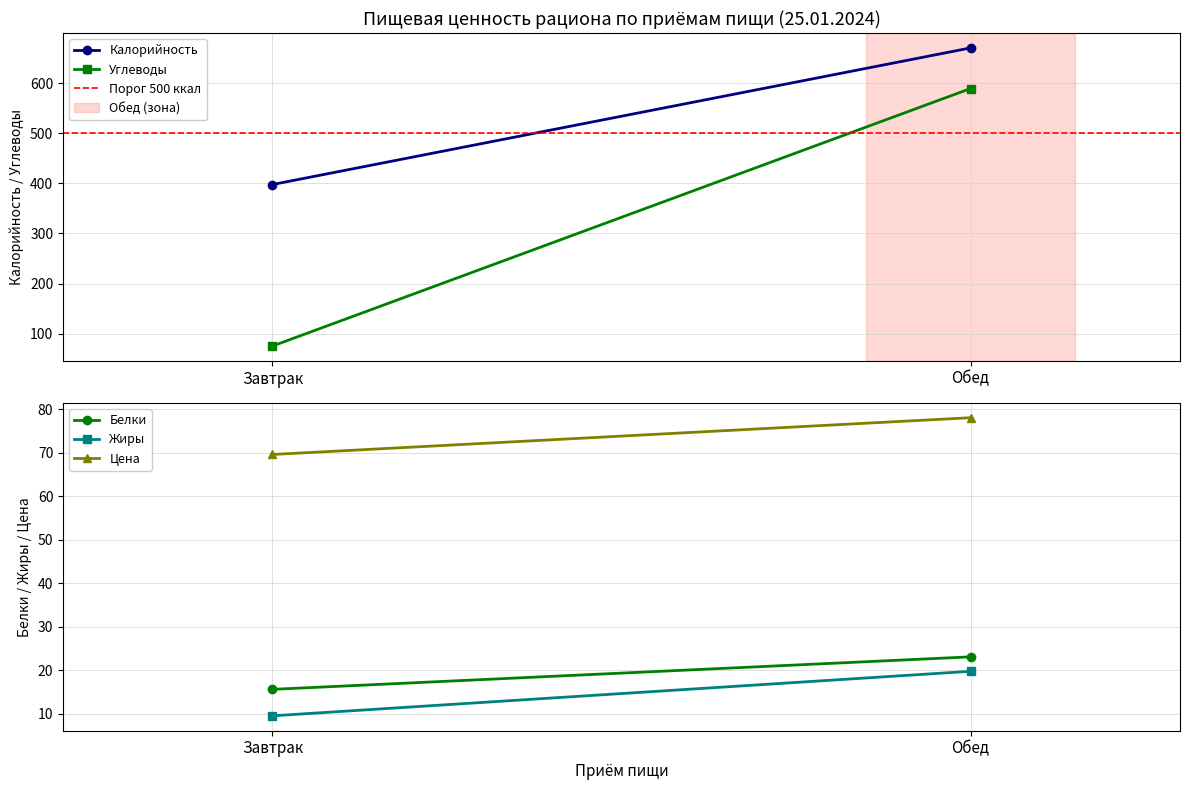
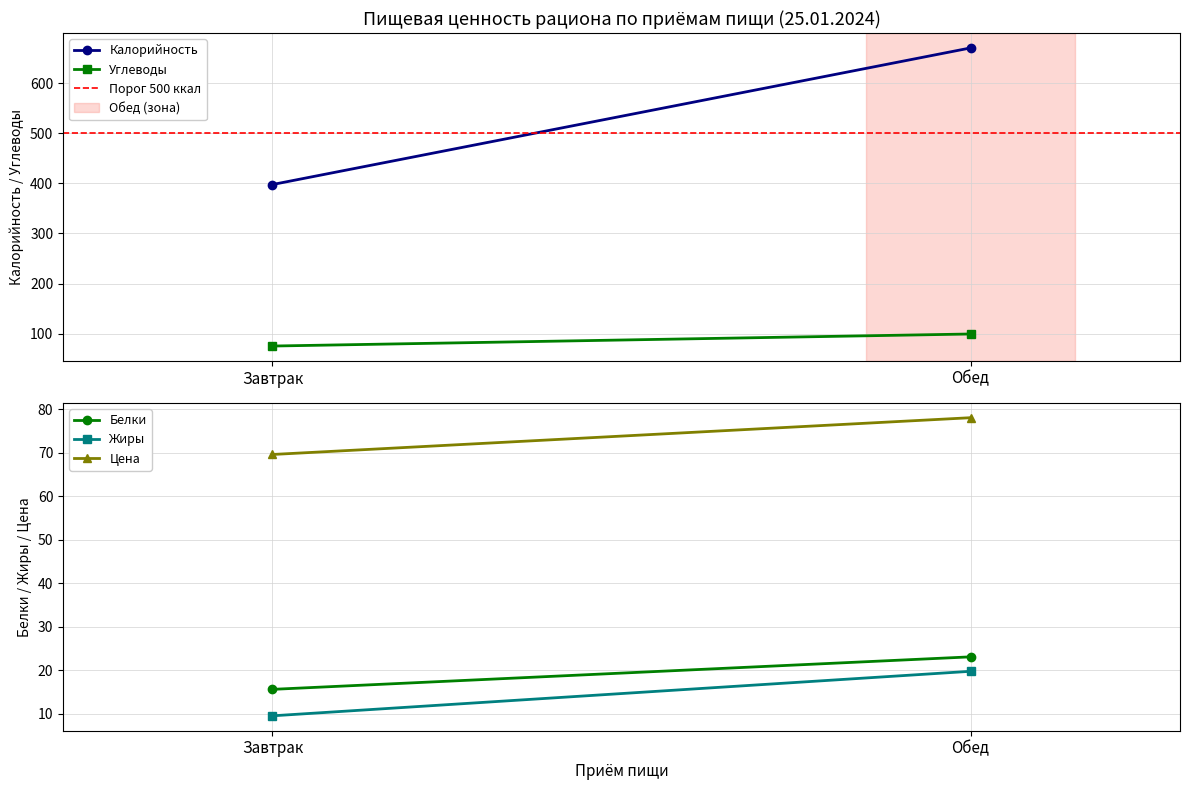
Пищевая ценность рациона по приёмам пищи (25.01.2024), Углеводы, Обед: 590 -> 100
